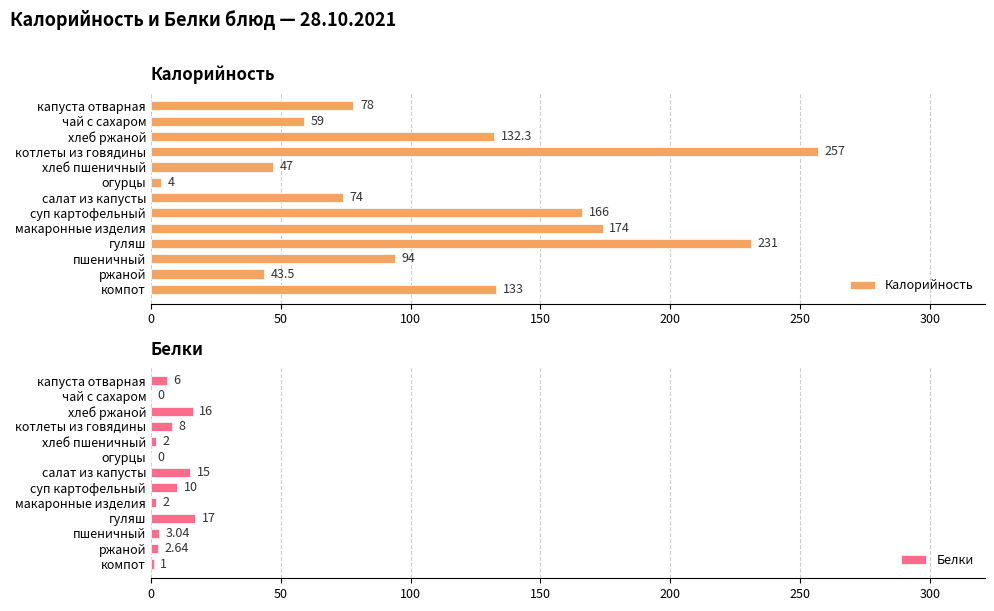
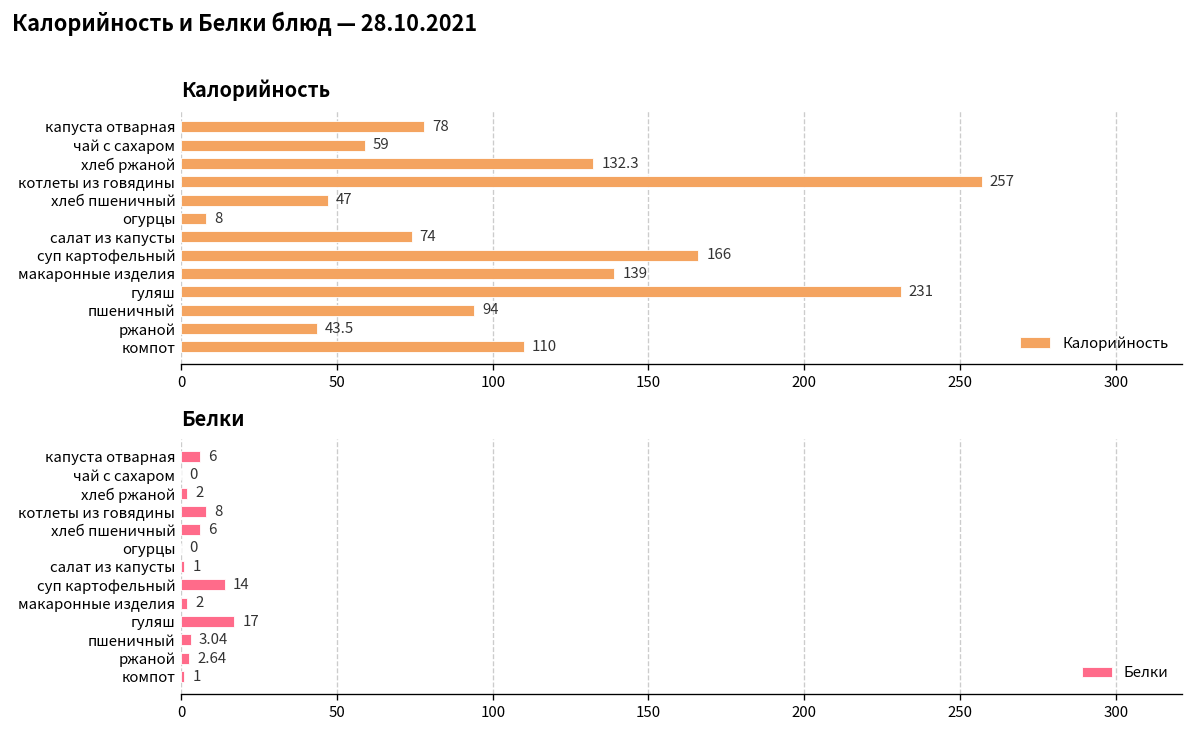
Калорийность, огурцы: 4 -> 8
Калорийность, макаронные изделия: 174 -> 139
Калорийность, компот: 133 -> 110
Белки, хлеб ржаной: 16 -> 2
Белки, хлеб пшеничный: 2 -> 6
Белки, салат из капусты: 15 -> 1
Белки, суп картофельный: 10 -> 14
